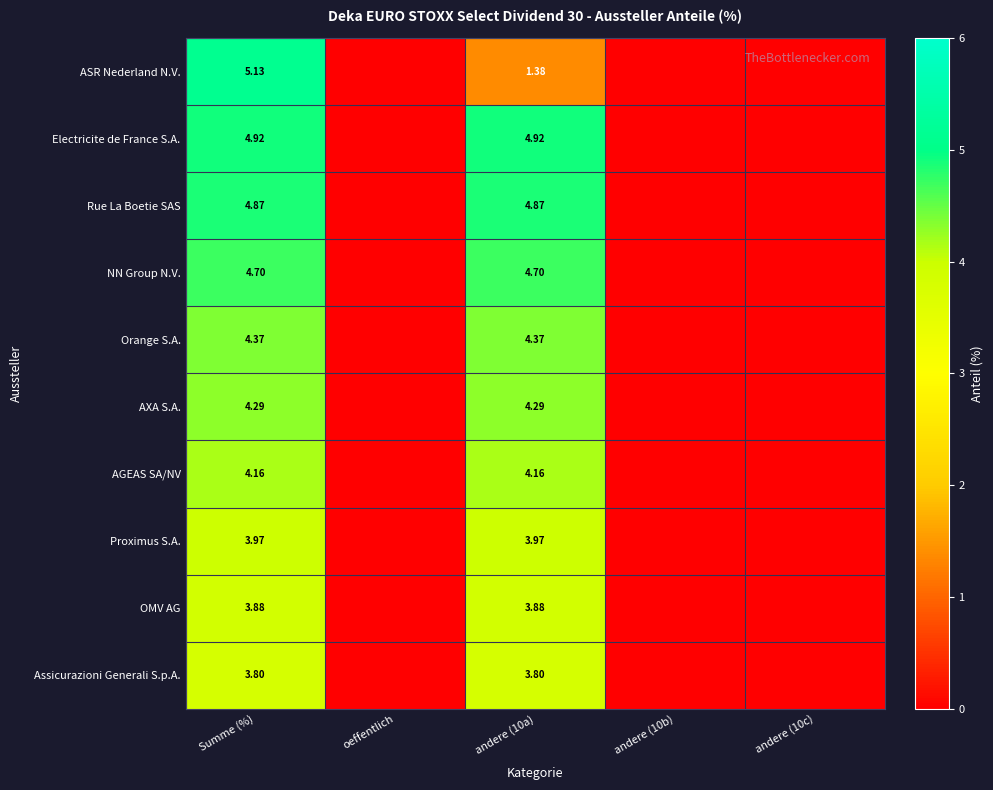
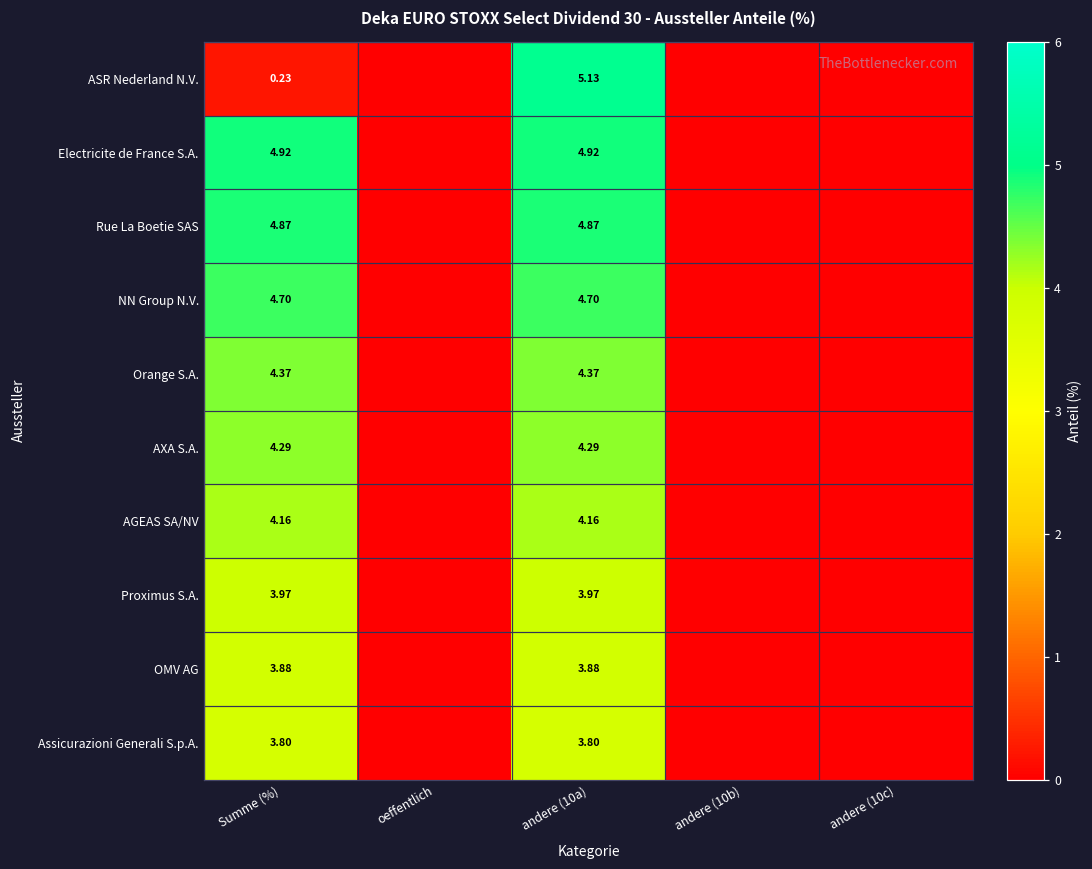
ASR Nederland N.V., Summe (%): 5.13 -> 0.23
ASR Nederland N.V., andere (10a): 1.38 -> 5.13
